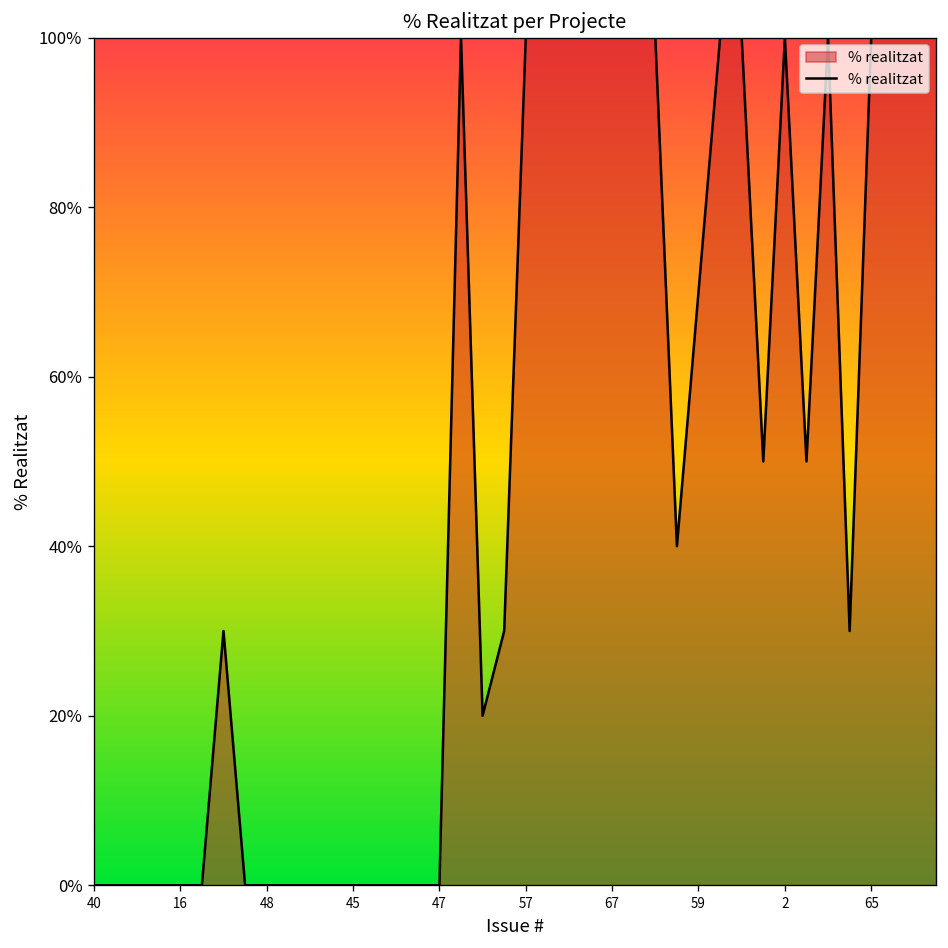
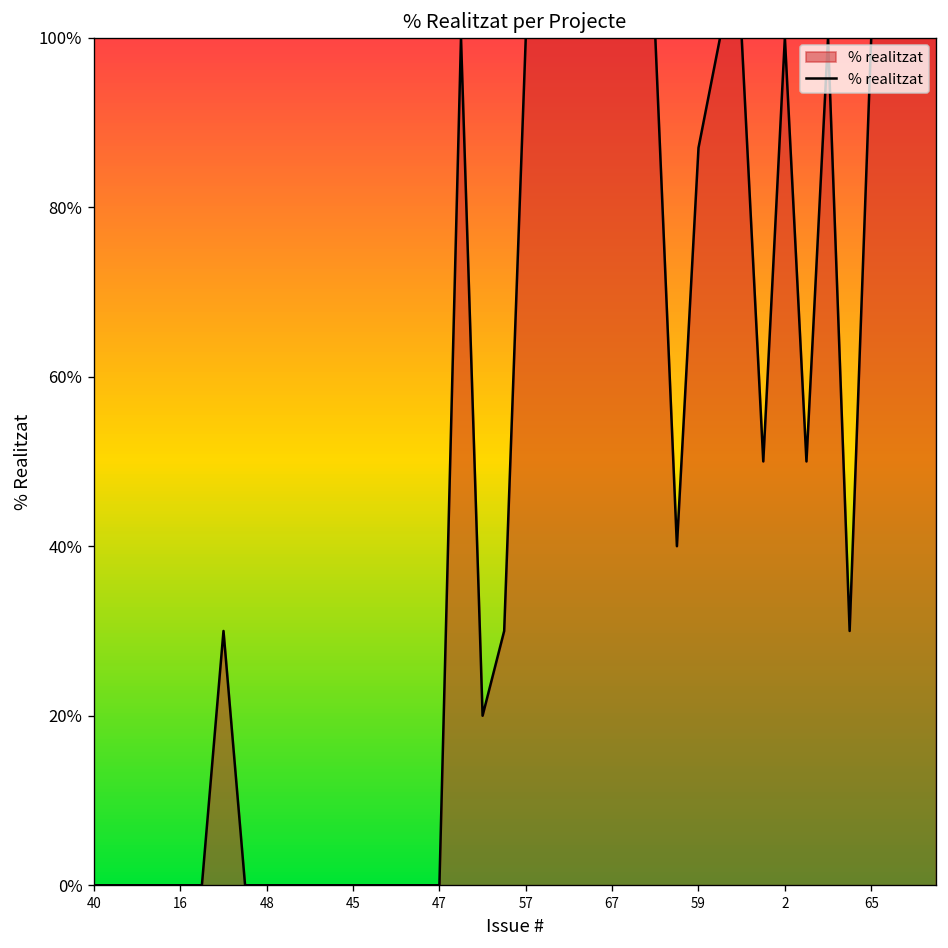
59: 70% -> 87%
